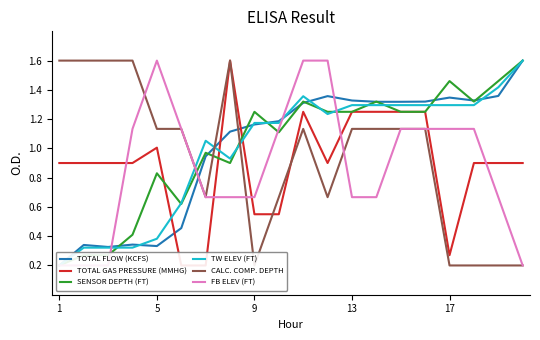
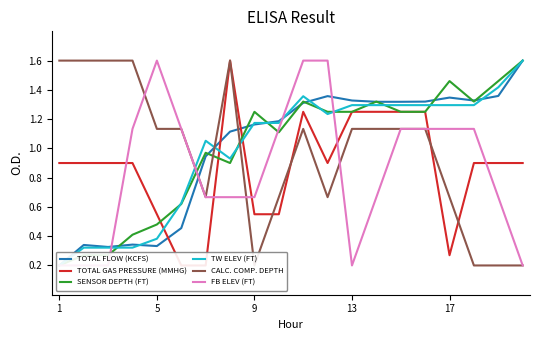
TOTAL GAS PRESSURE (MMHG), 5: 1.00 -> 0.55
SENSOR DEPTH (FT), 5: 0.83 -> 0.48
FB ELEV (FT), 13: 0.67 -> 0.20
CALC. COMP. DEPTH, 17: 0.20 -> 0.67
